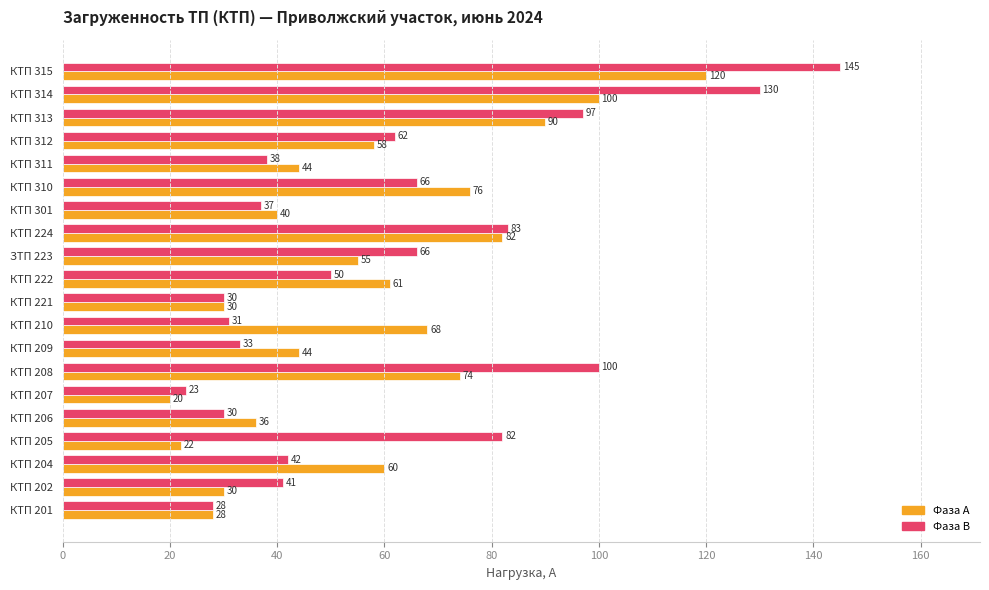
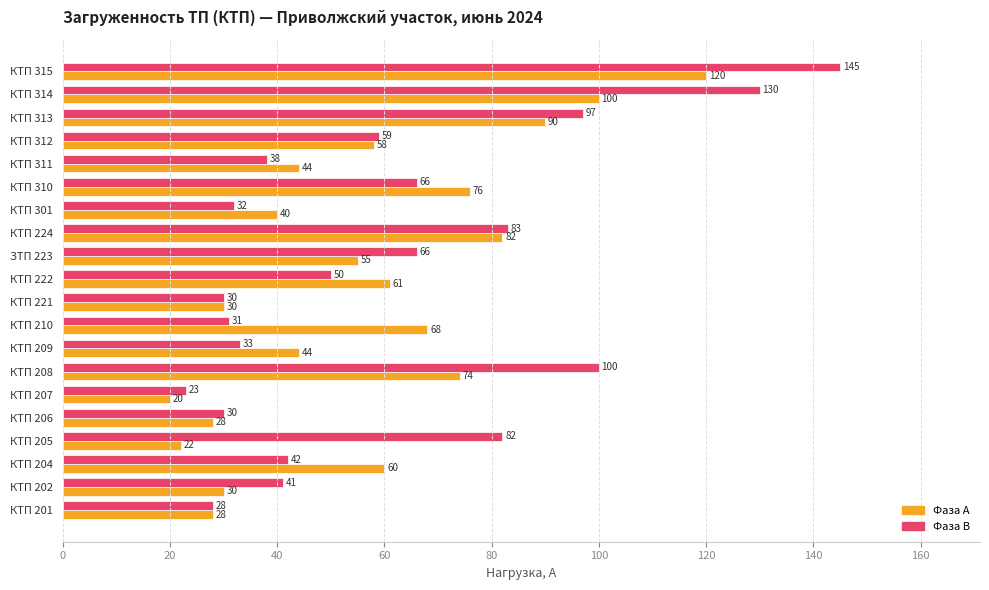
Фаза В, КТП 312: 62 -> 59
Фаза В, КТП 301: 37 -> 32
Фаза А, КТП 206: 36 -> 28
